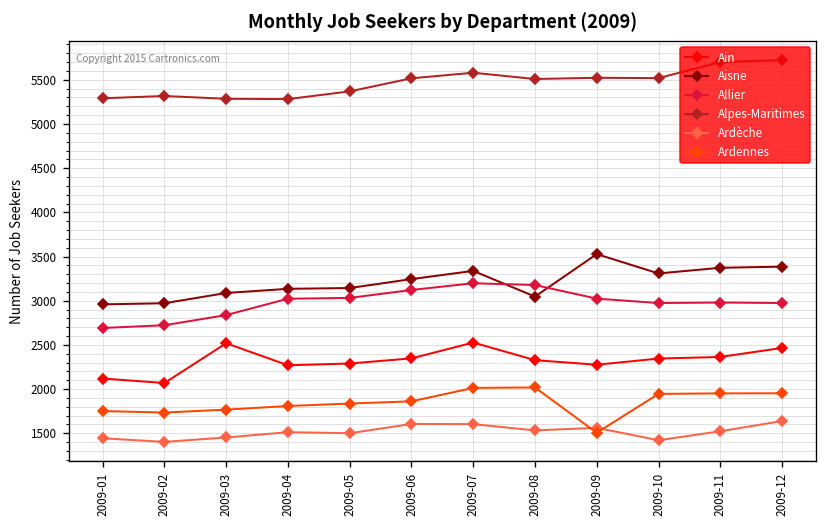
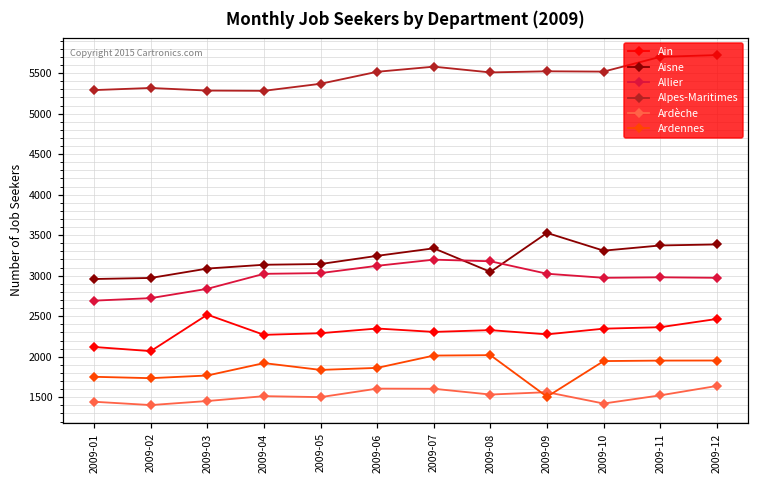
Ardennes, 2009-04: 1800 -> 1900
Ain, 2009-07: 2500 -> 2300
